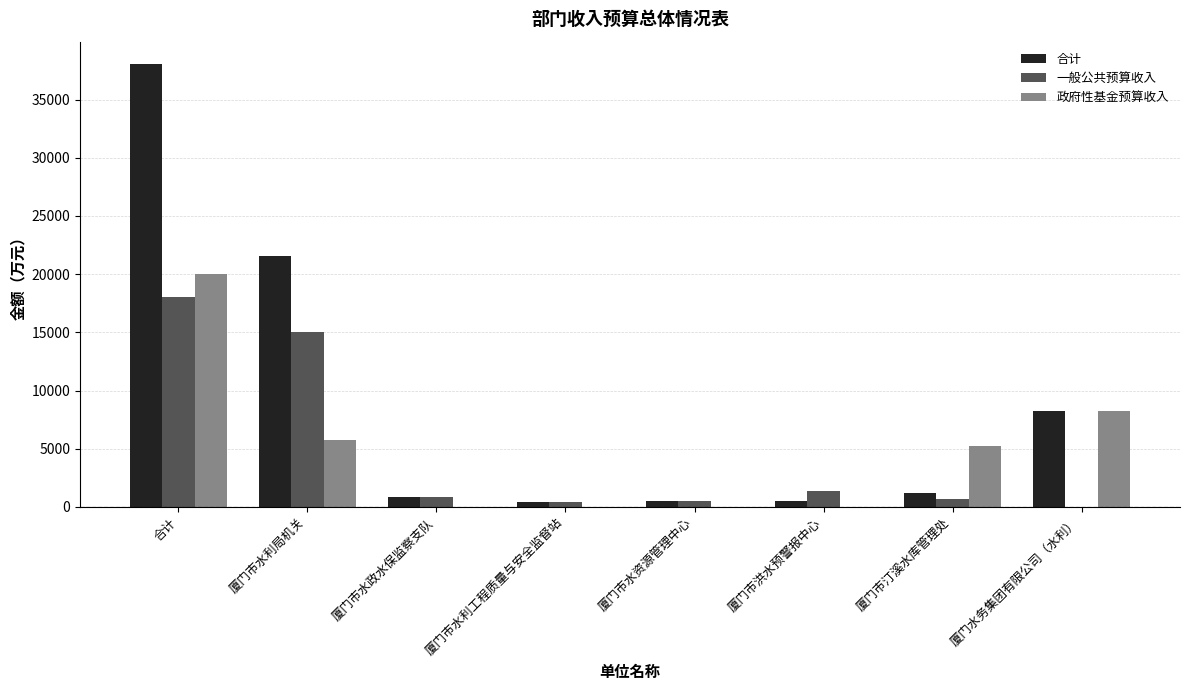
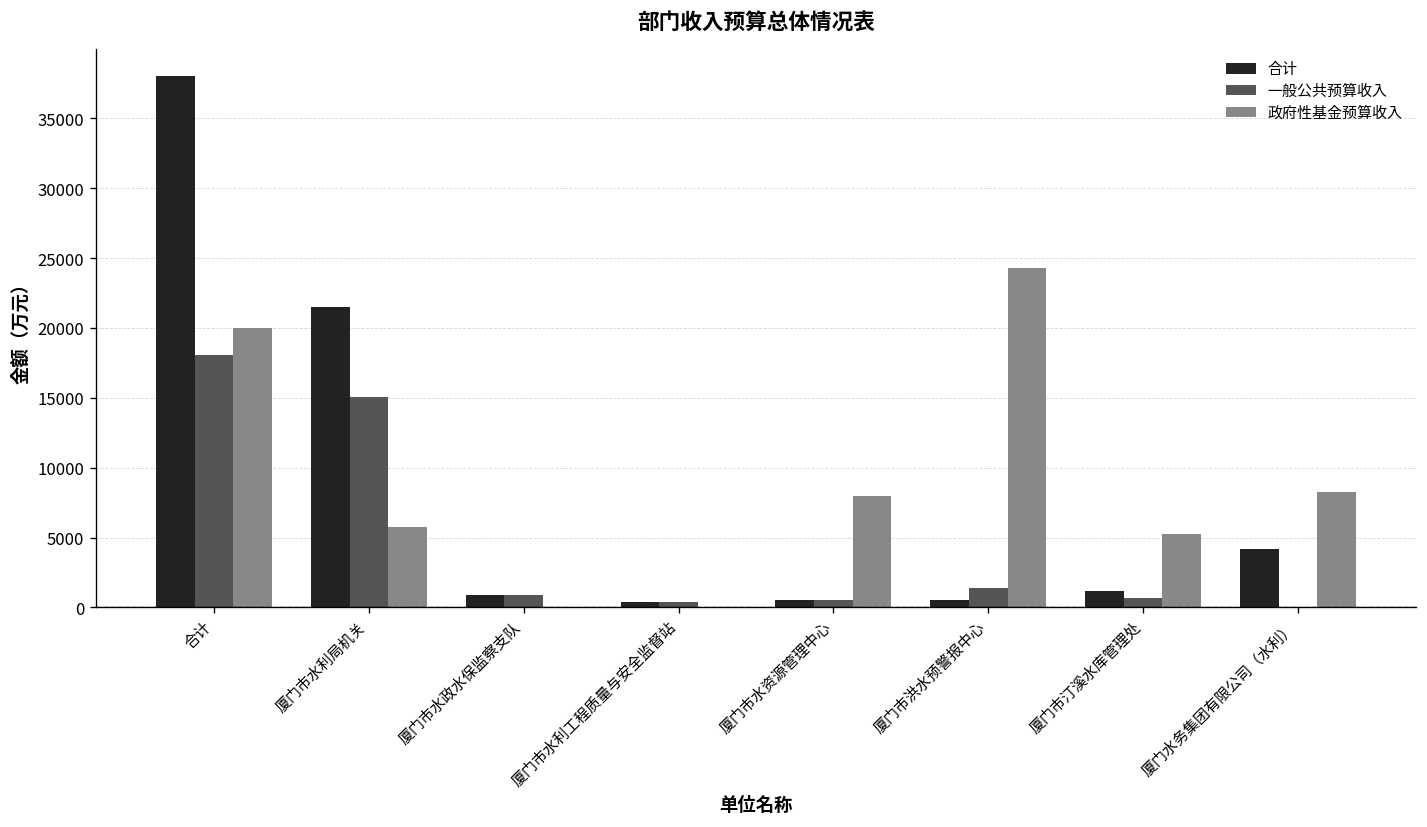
政府性基金预算收入, 厦门市水资源管理中心: 0 -> 8000
政府性基金预算收入, 厦门市洪水预警报中心: 0 -> 24300
合计, 厦门水务集团有限公司（水利）: 8300 -> 4200
